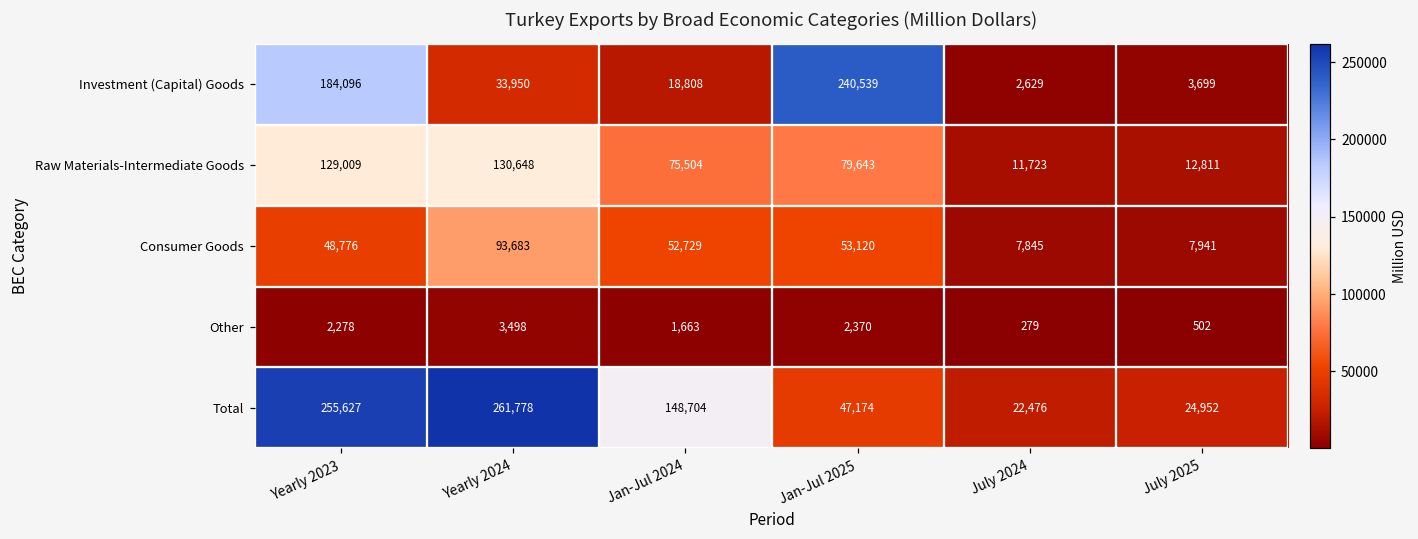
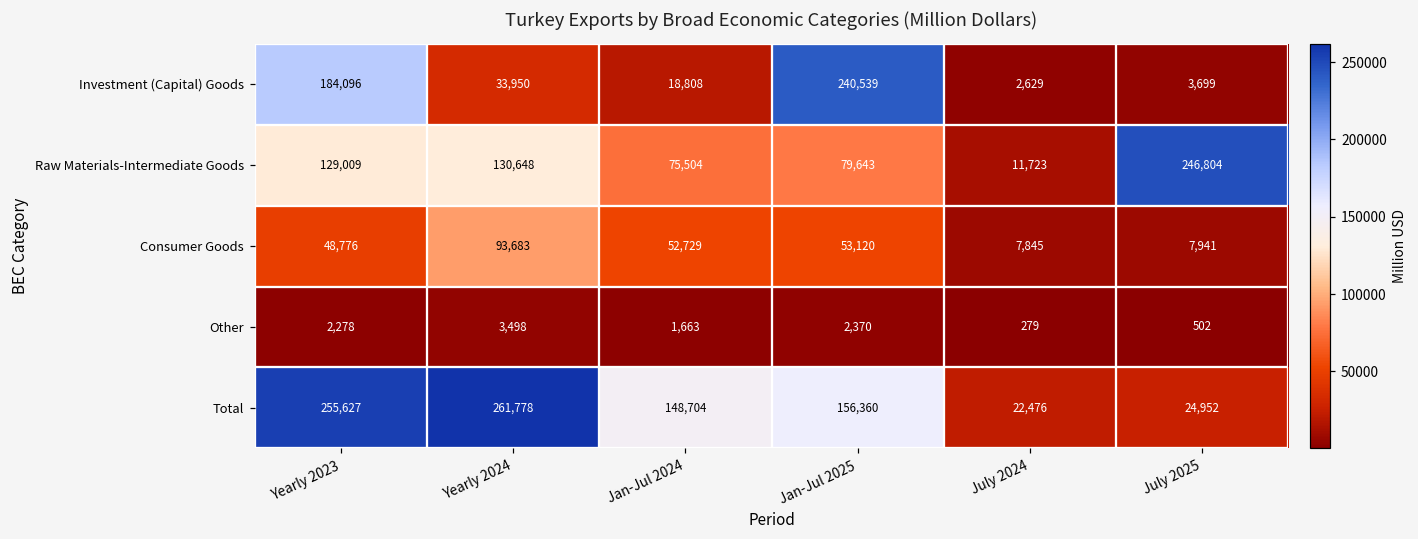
Raw Materials-Intermediate Goods, July 2025: 12,811 -> 246,804
Total, Jan-Jul 2025: 47,174 -> 156,360
